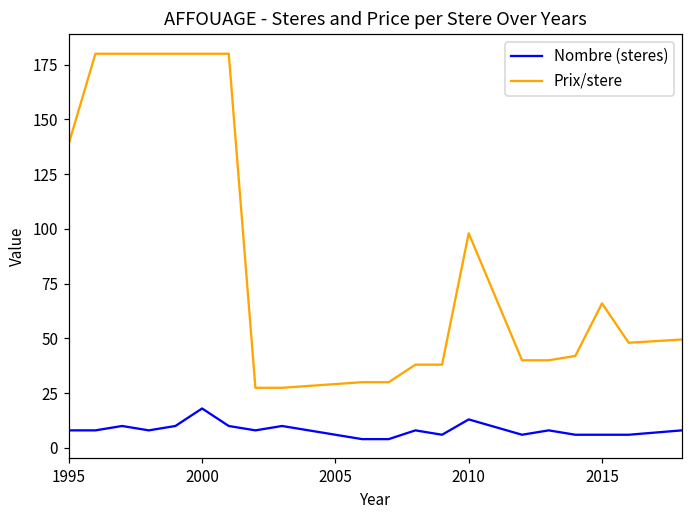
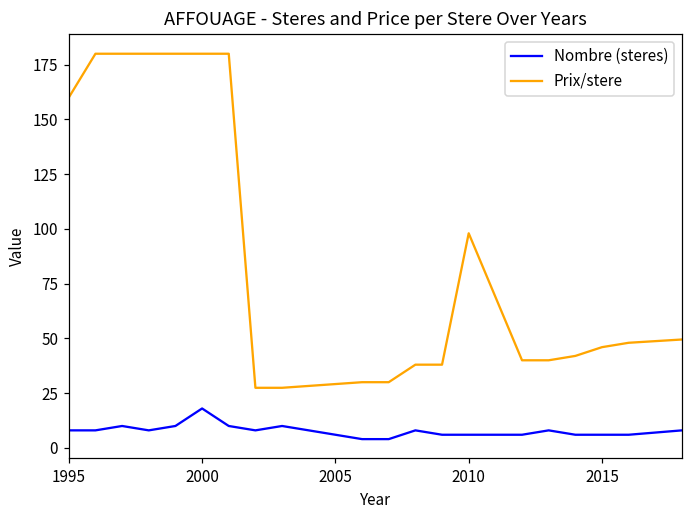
Prix/stere, 1995: 139 -> 160
Nombre (steres), 2010: 13 -> 6
Prix/stere, 2015: 66 -> 46
